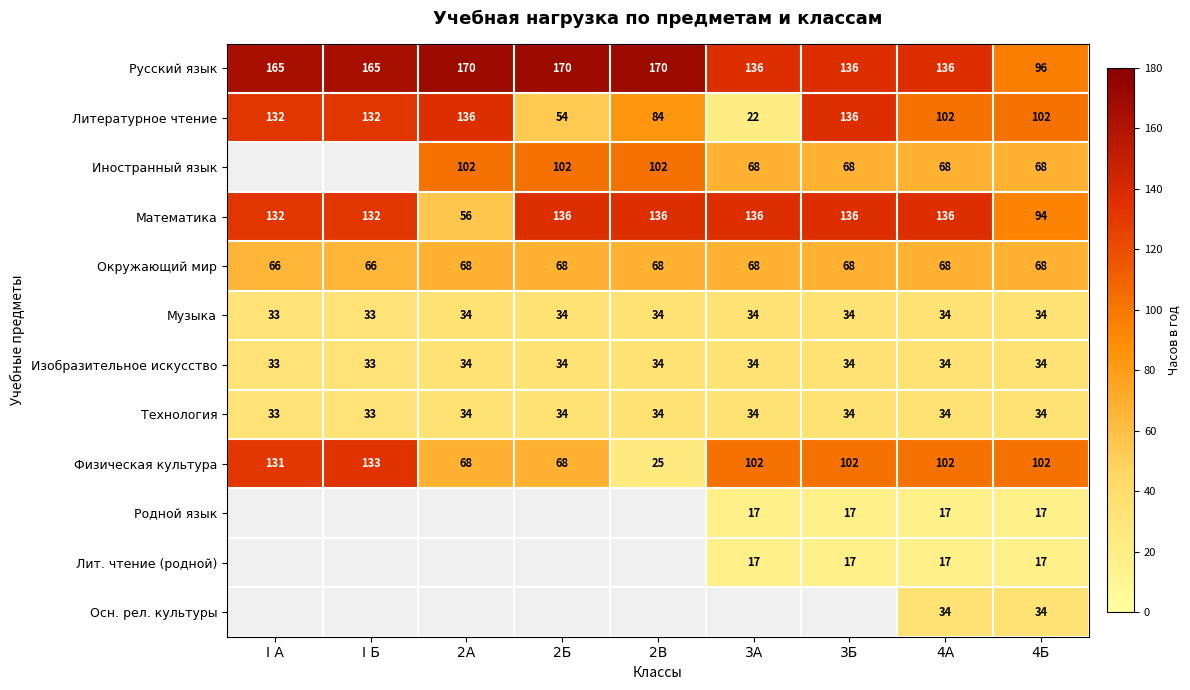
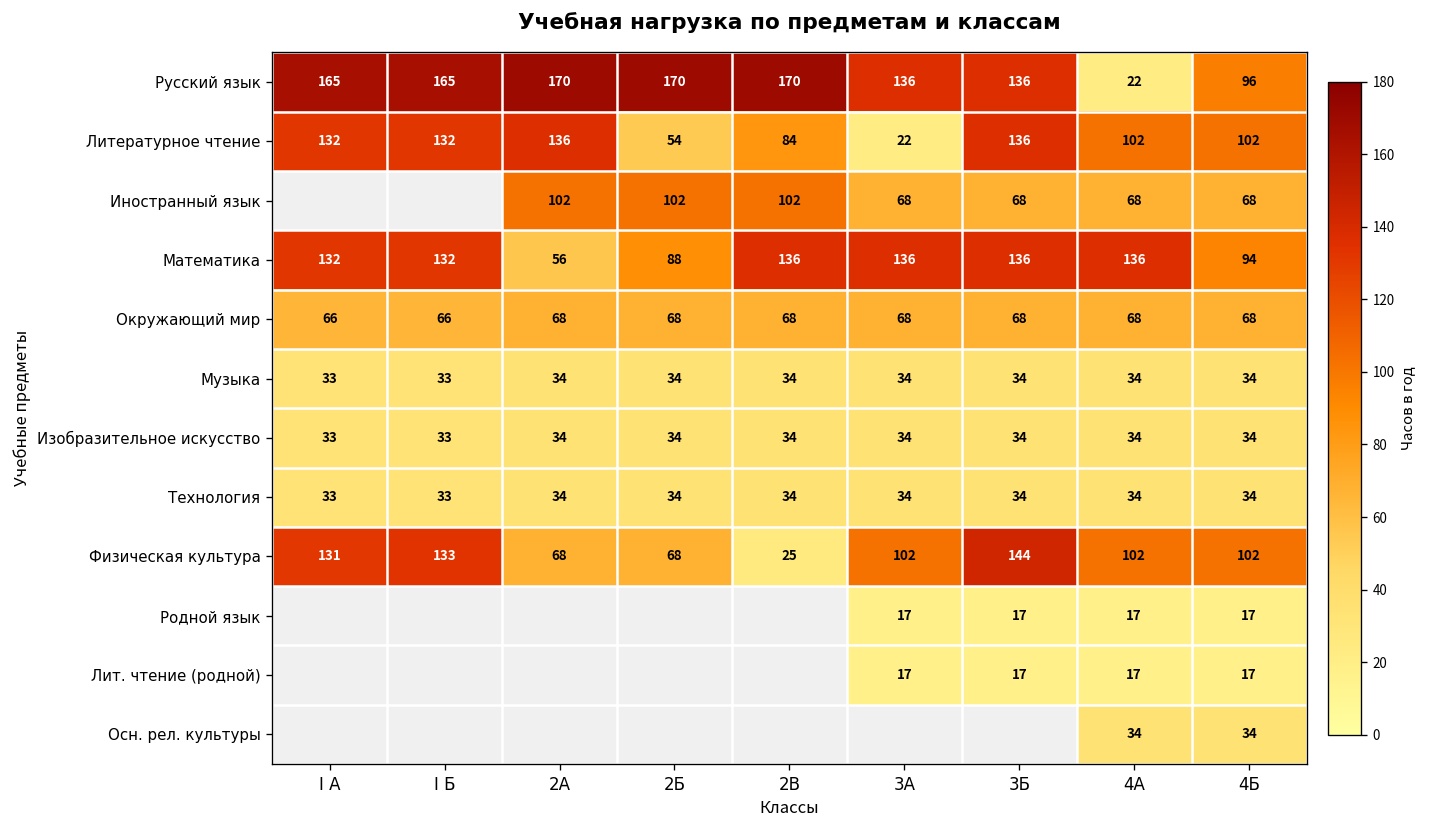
Русский язык, 4А: 136 -> 22
Математика, 2Б: 136 -> 88
Физическая культура, 3Б: 102 -> 144
